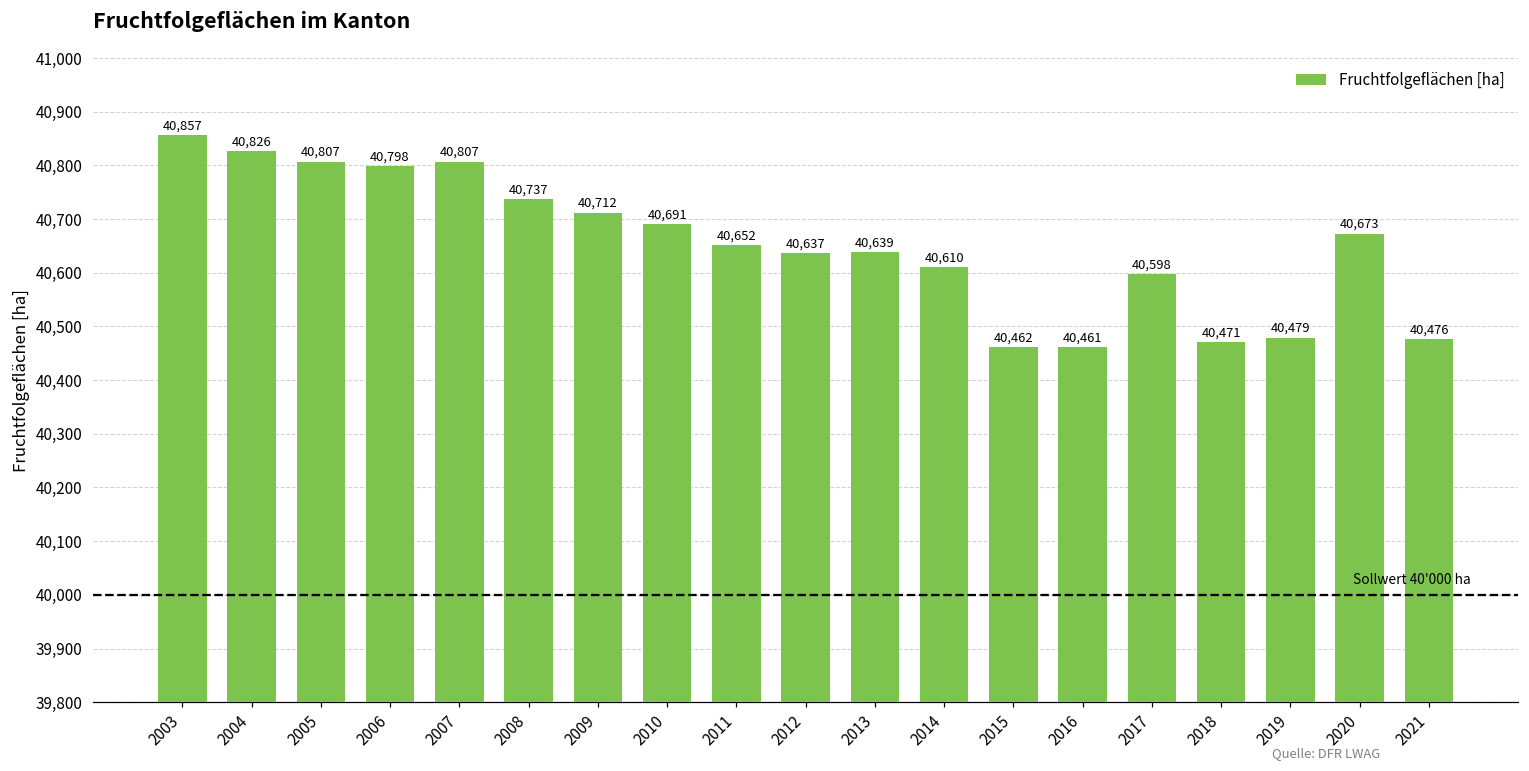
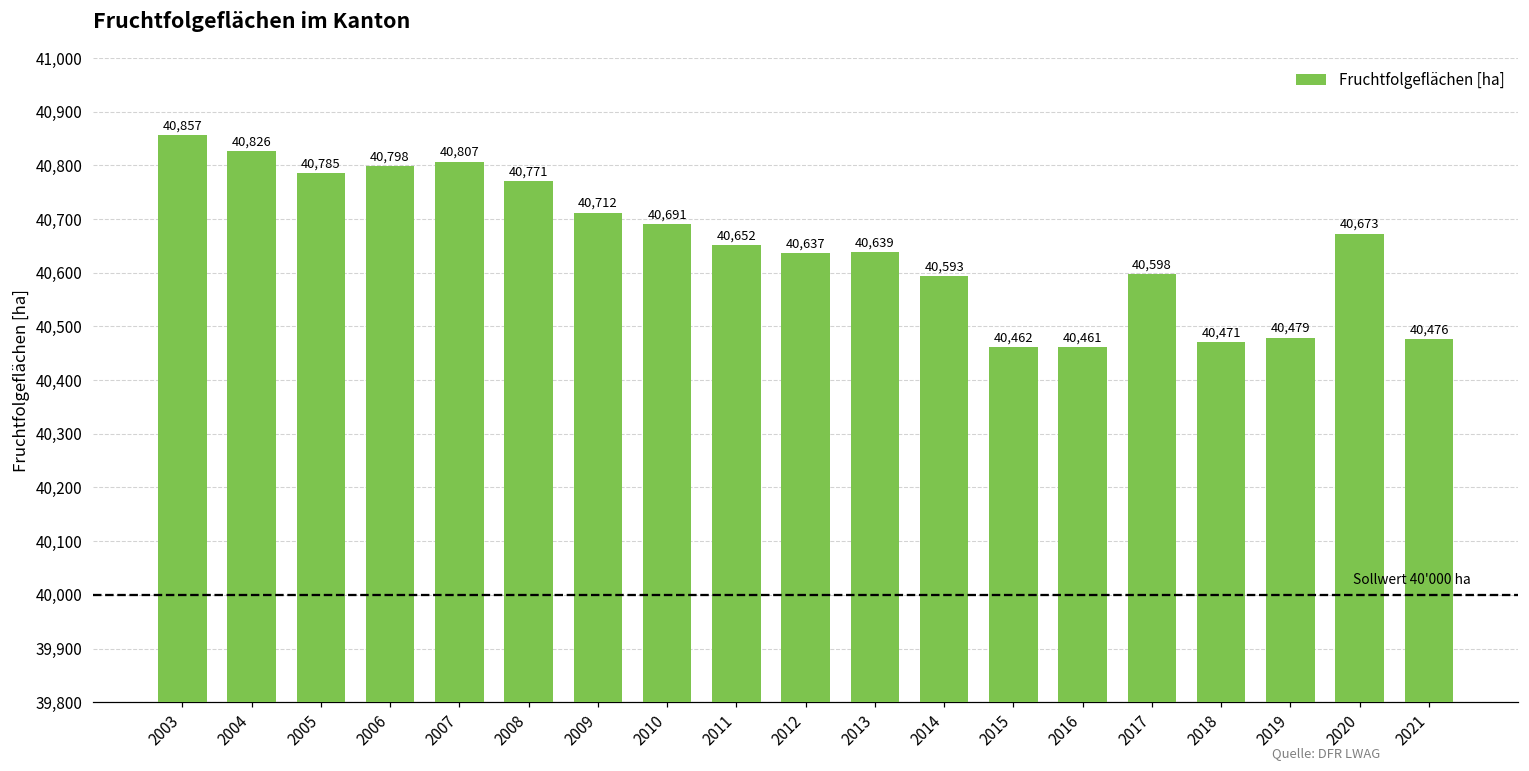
2005: 40,807 -> 40,785
2008: 40,737 -> 40,771
2014: 40,610 -> 40,593
